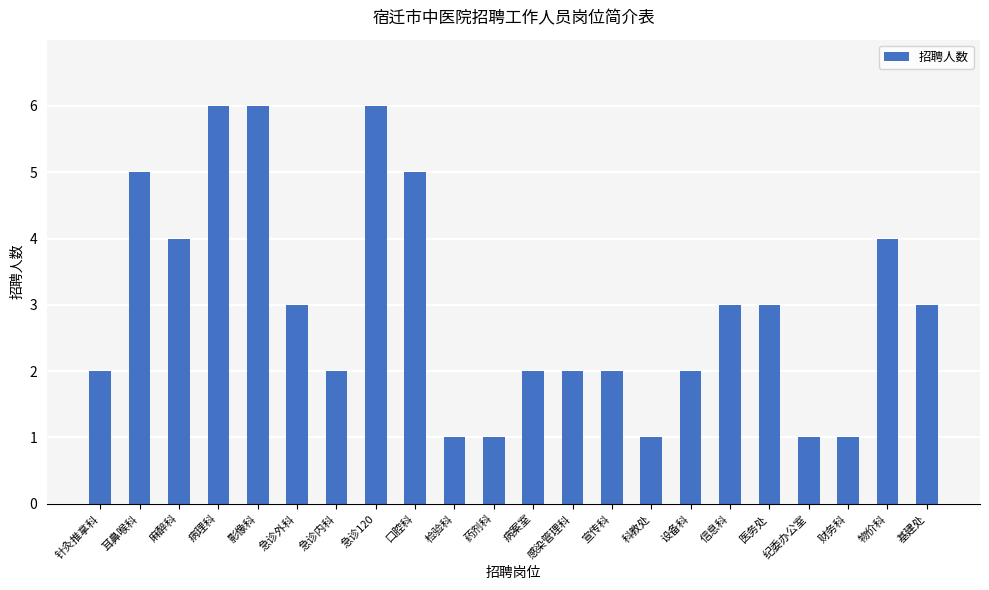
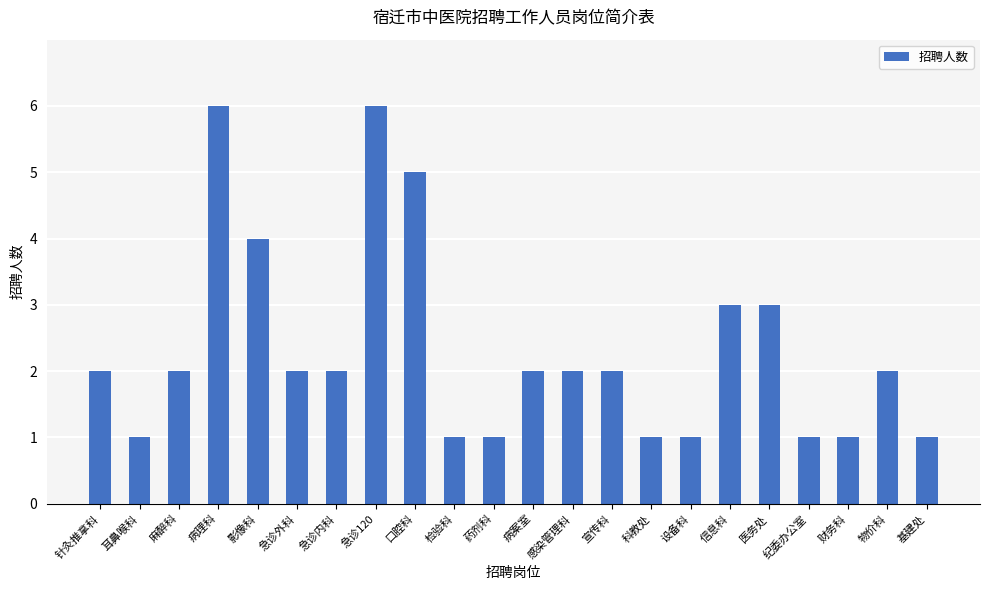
耳鼻喉科: 5 -> 1
麻醉科: 4 -> 2
影像科: 6 -> 4
急诊外科: 3 -> 2
设备科: 2 -> 1
物价科: 4 -> 2
基建处: 3 -> 1
